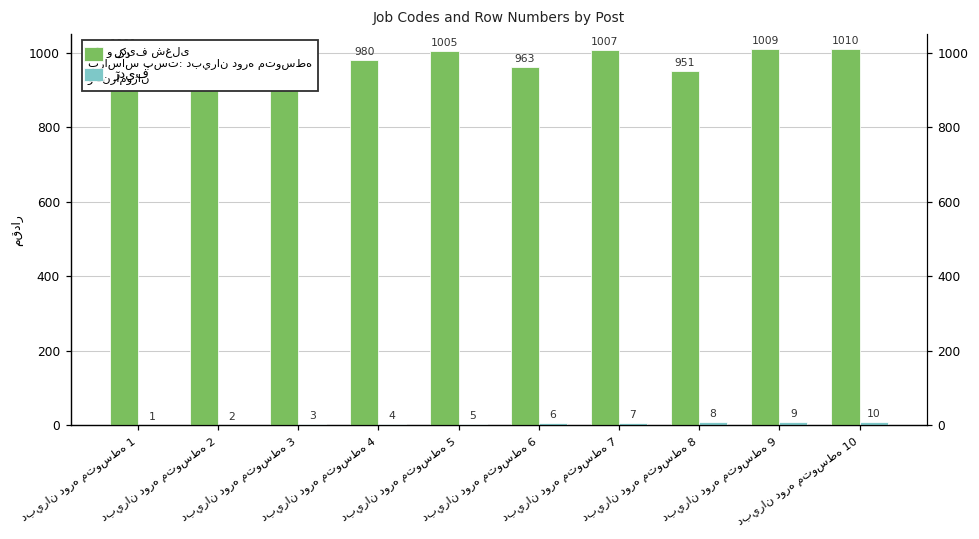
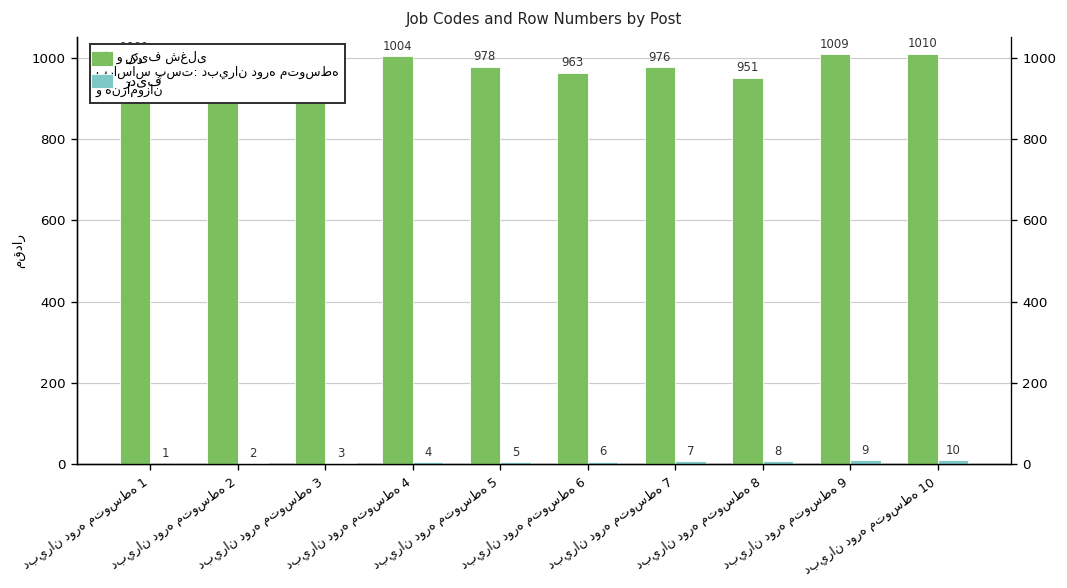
کد, دبيران دوره متوسطه 4: 980 -> 1004
کد, دبيران دوره متوسطه 5: 1005 -> 978
کد, دبيران دوره متوسطه 7: 1007 -> 976
